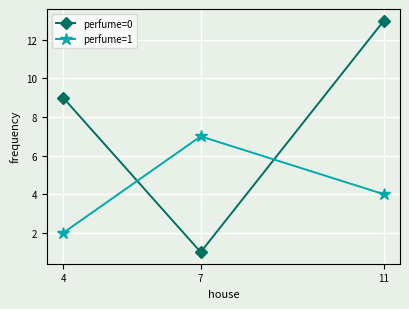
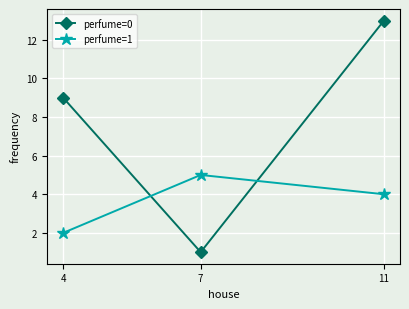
perfume=1, 7: 7 -> 5
